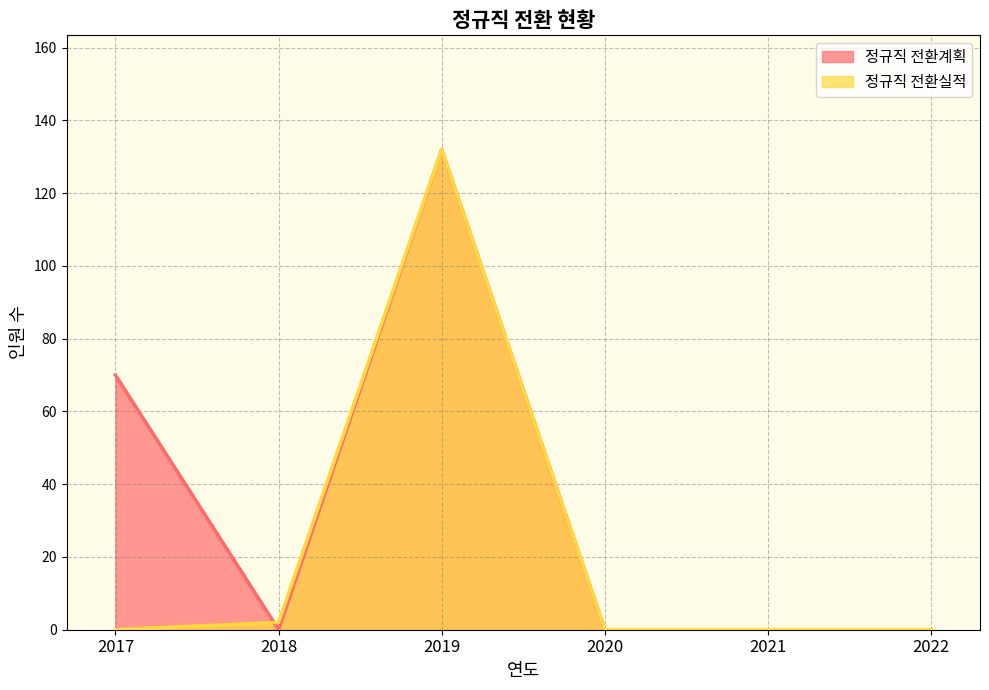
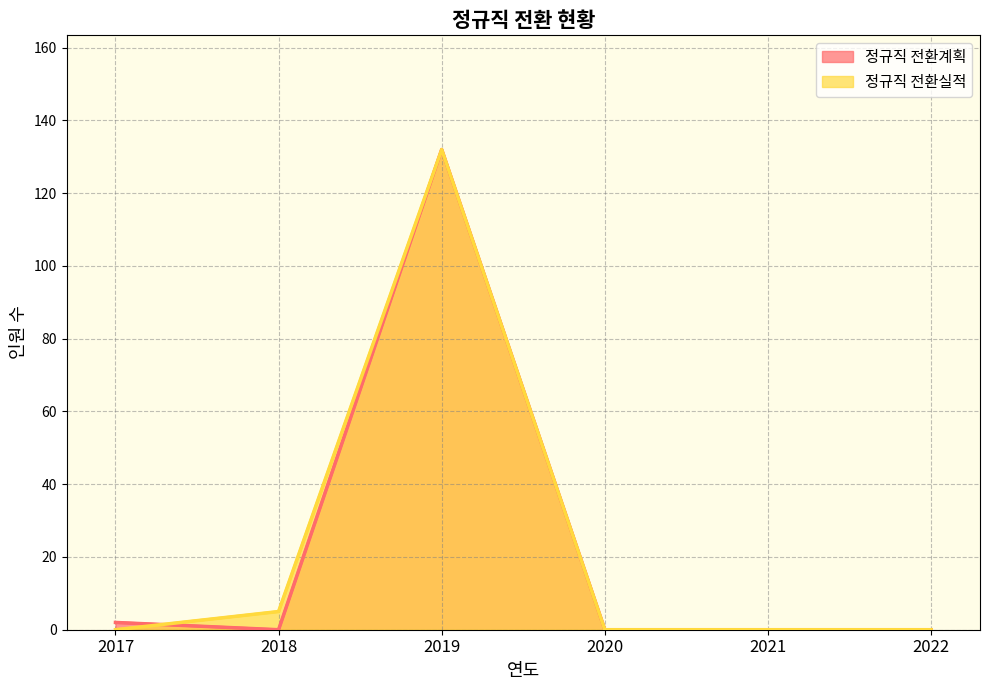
정규직 전환계획, 2017: 70 -> 2
정규직 전환실적, 2018: 2 -> 5
